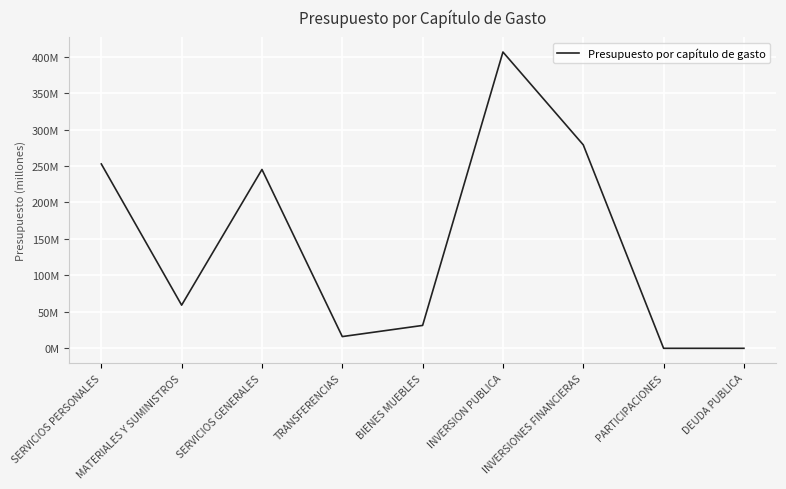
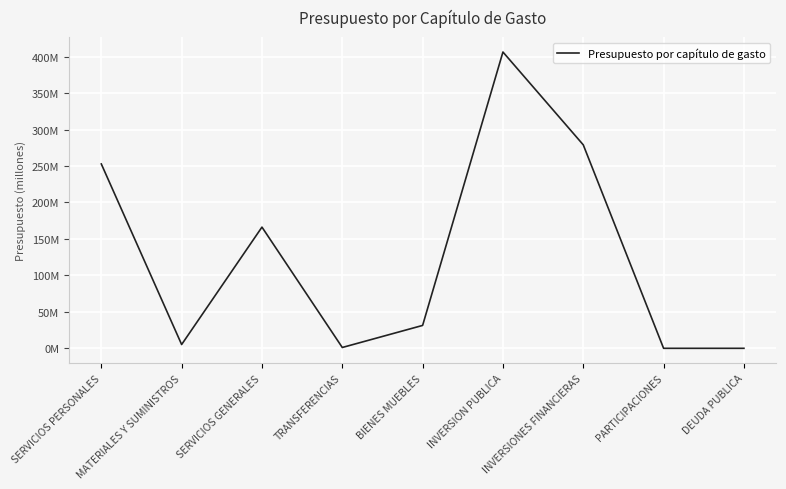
MATERIALES Y SUMINISTROS: 60000000 -> 10000000
SERVICIOS GENERALES: 250000000 -> 170000000
TRANSFERENCIAS: 20000000 -> 0
